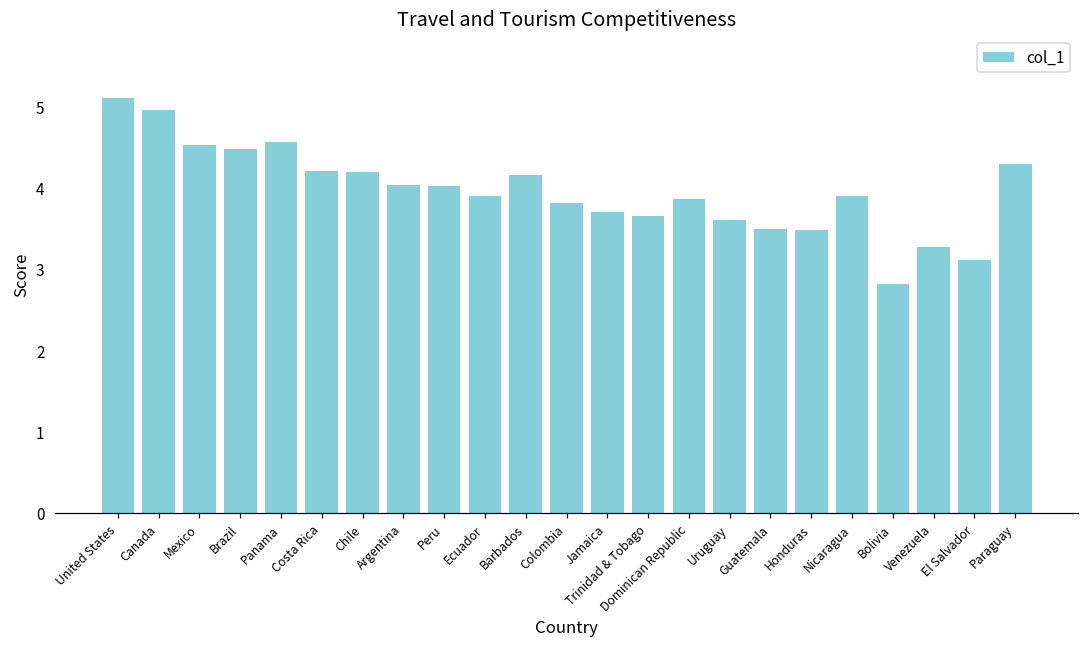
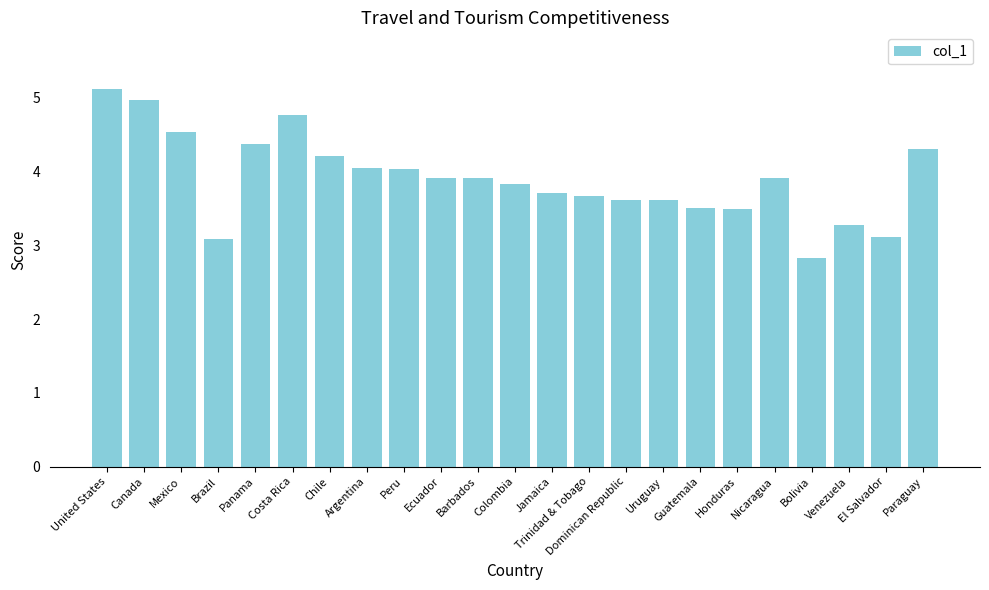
Brazil: 4.5 -> 3.1
Panama: 4.6 -> 4.4
Costa Rica: 4.2 -> 4.8
Barbados: 4.2 -> 3.9
Dominican Republic: 3.9 -> 3.6
